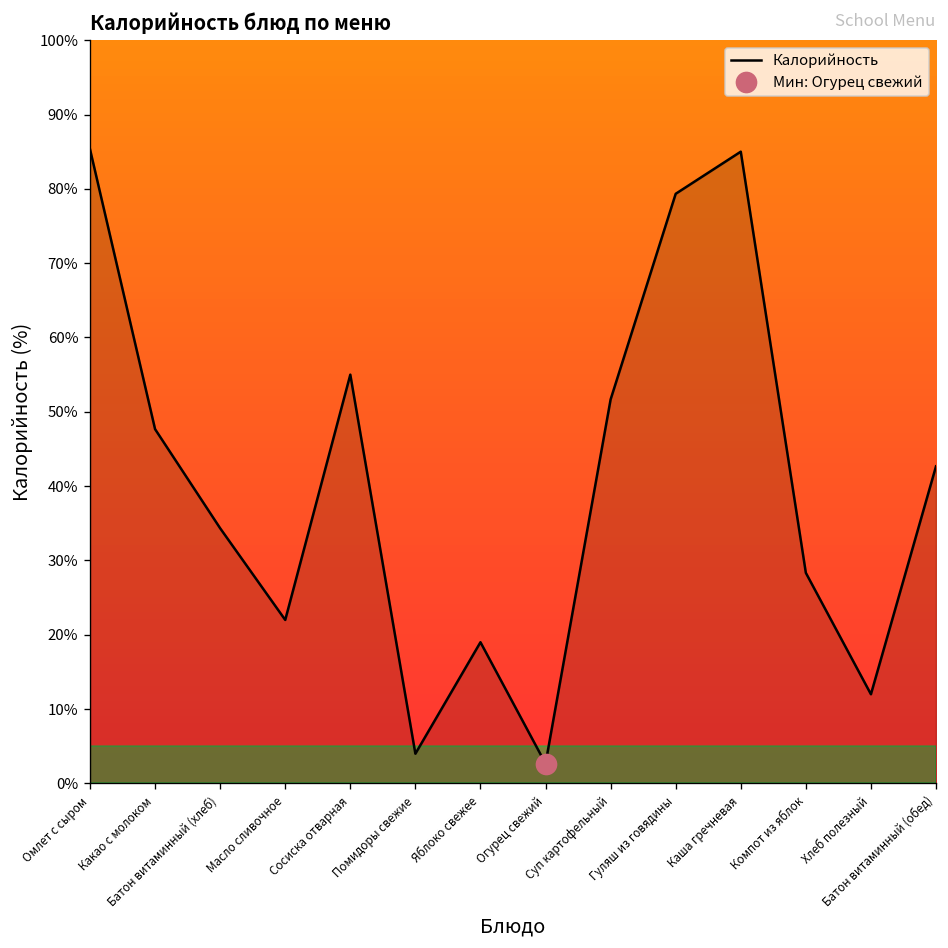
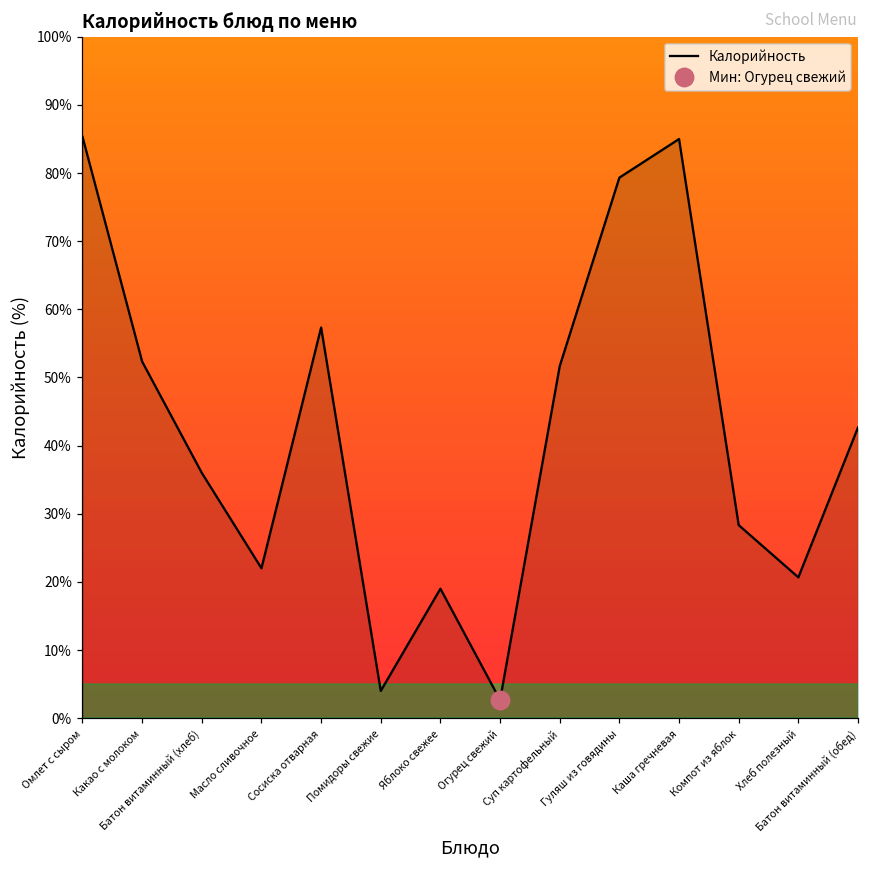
Калорийность, Какао с молоком: 48% -> 52%
Калорийность, Батон витаминный (хлеб): 34% -> 36%
Калорийность, Сосиска отварная: 55% -> 57%
Калорийность, Хлеб полезный: 12% -> 21%
